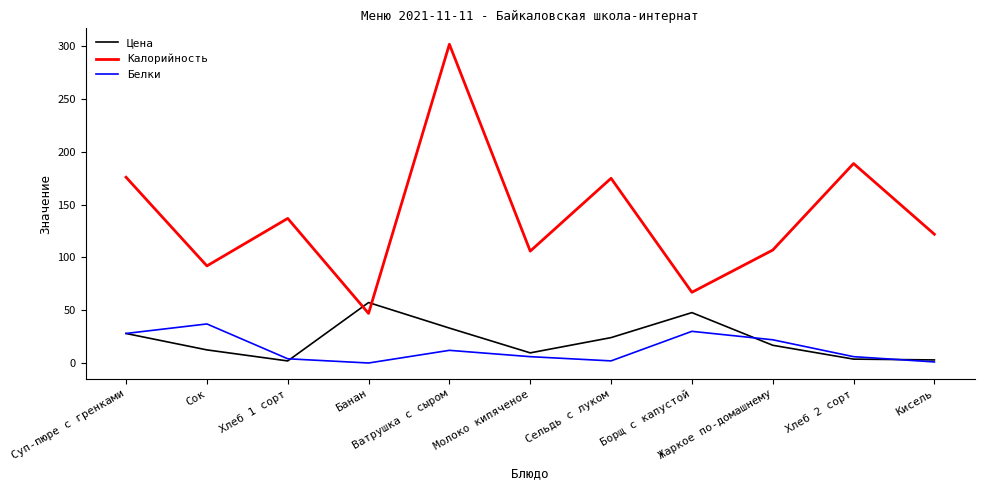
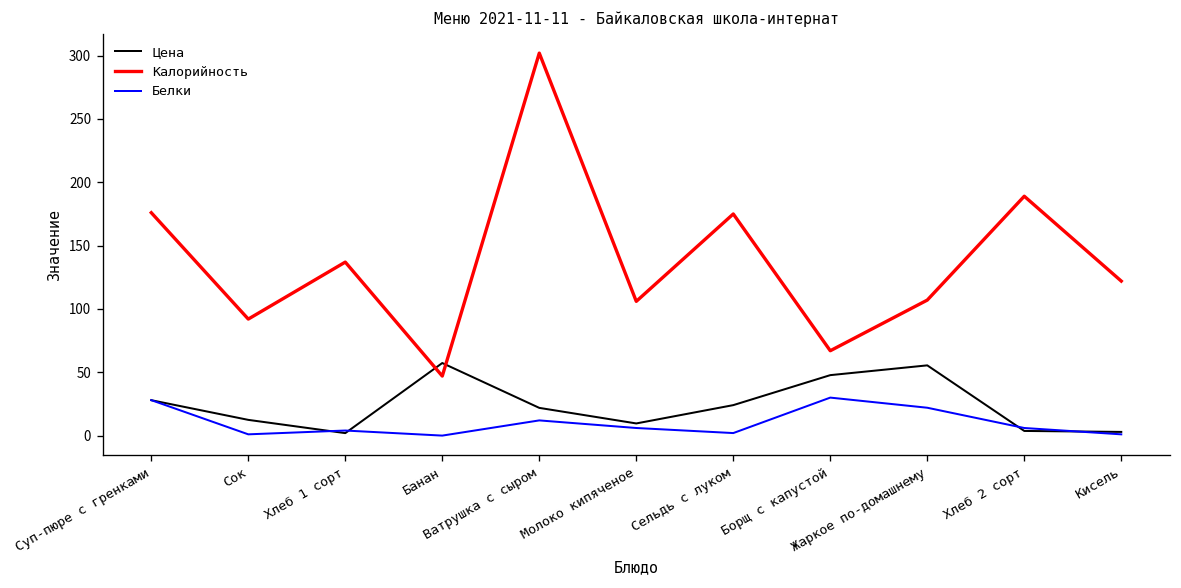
Белки, Сок: 37 -> 1
Цена, Ватрушка с сыром: 33 -> 22
Цена, Жаркое по-домашнему: 17 -> 55
